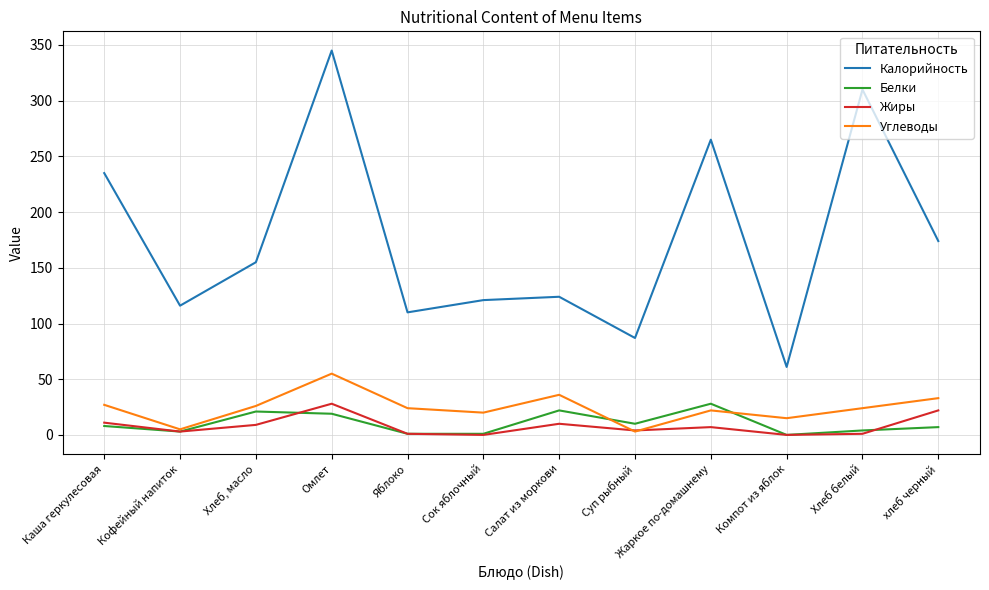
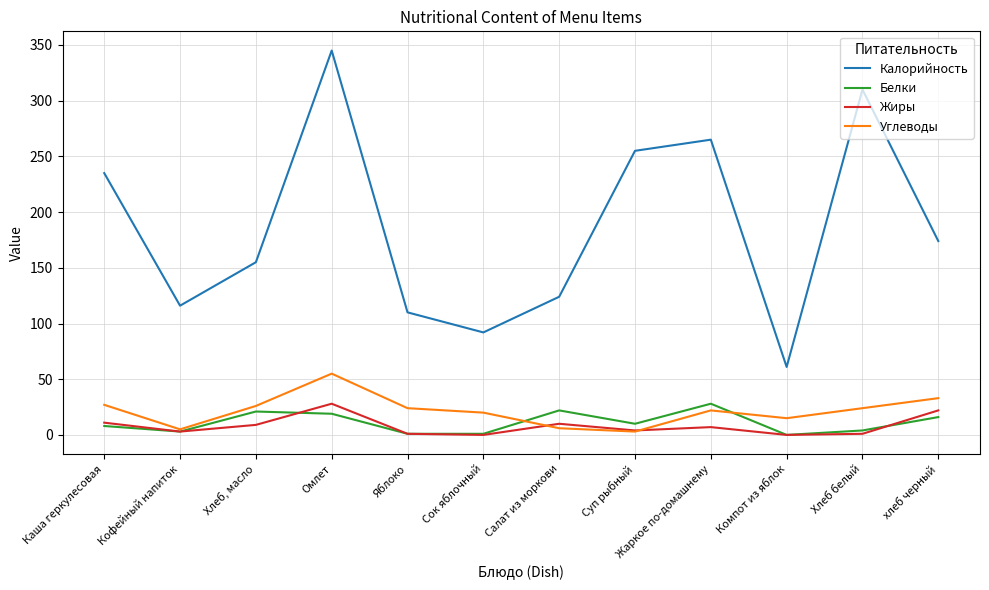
Калорийность, Сок яблочный: 121 -> 92
Углеводы, Салат из моркови: 36 -> 6
Калорийность, Суп рыбный: 87 -> 255
Белки, хлеб черный: 7 -> 16
